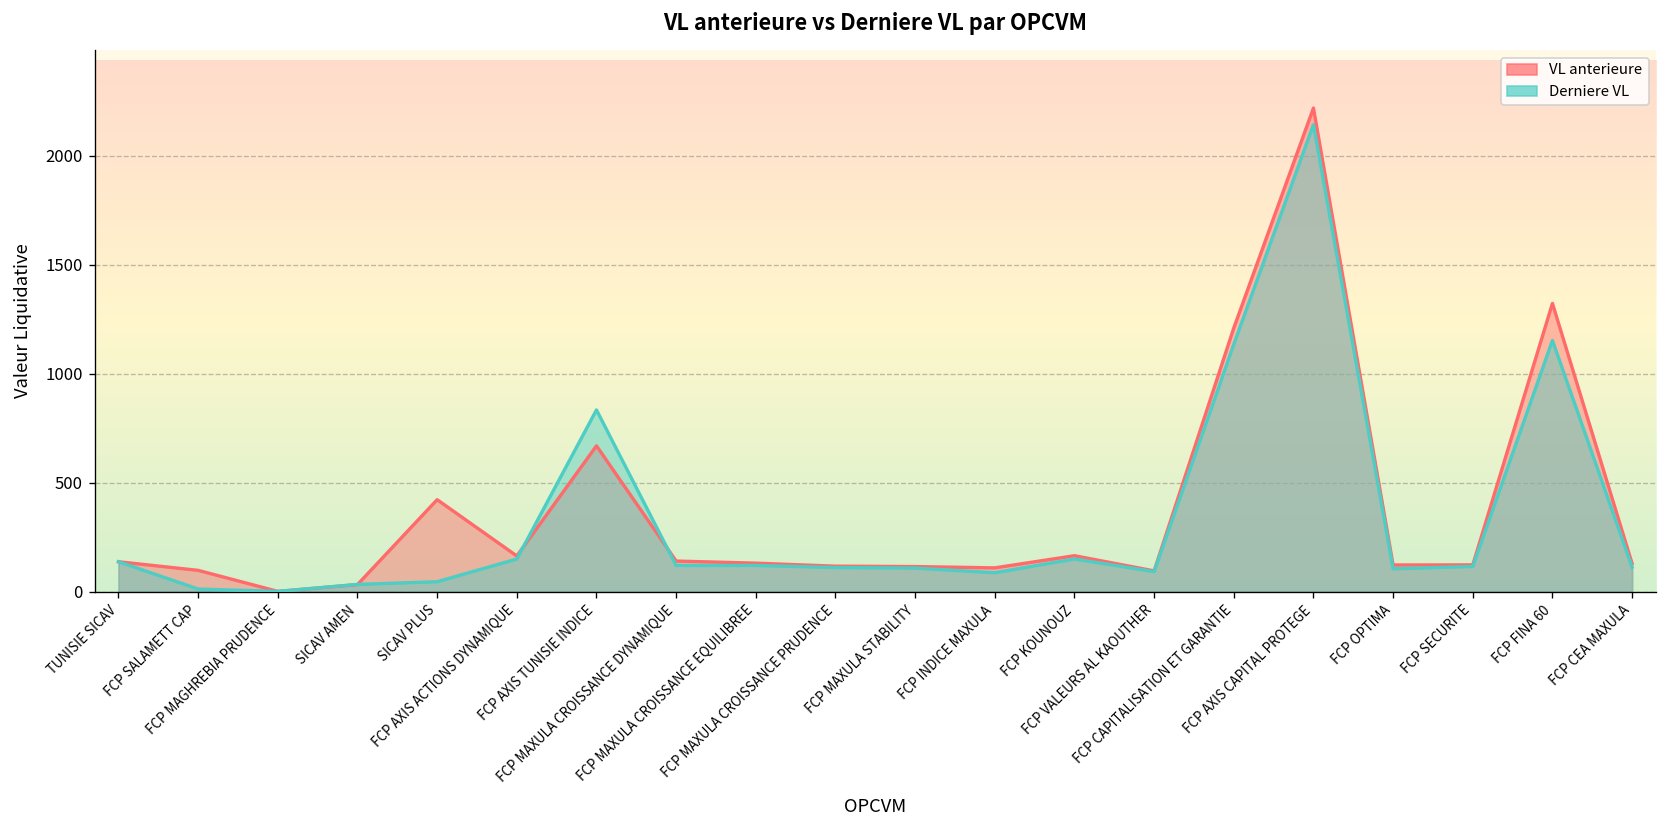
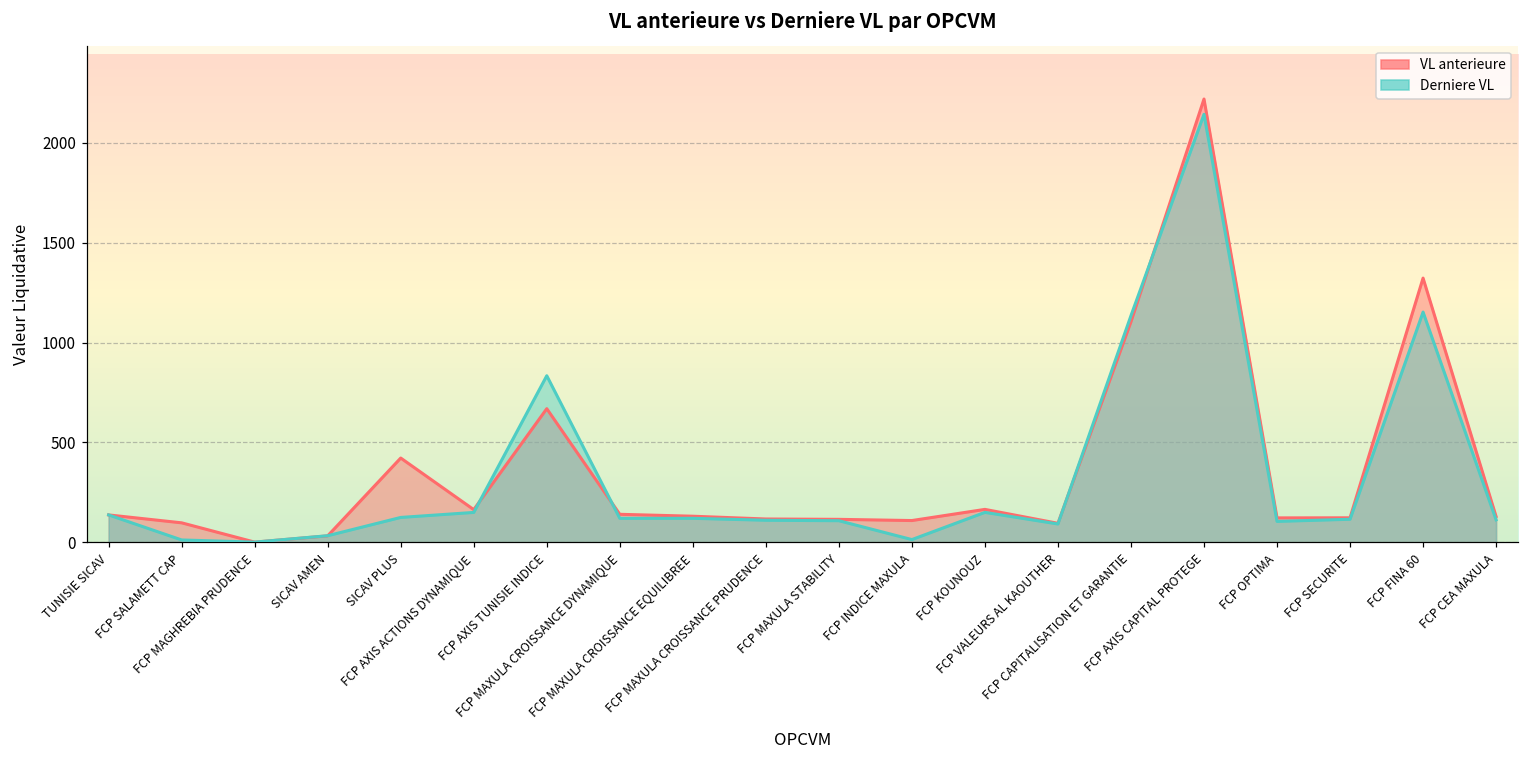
Derniere VL, SICAV PLUS: 50 -> 120
Derniere VL, FCP INDICE MAXULA: 90 -> 10
VL anterieure, FCP CAPITALISATION ET GARANTIE: 1210 -> 1100
